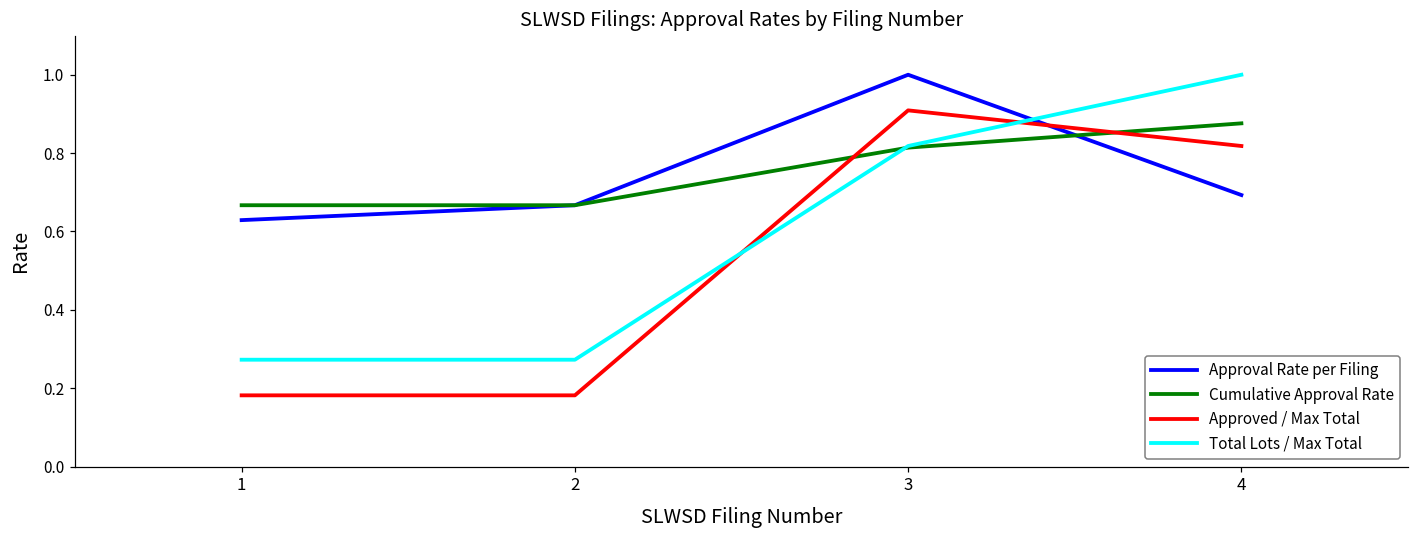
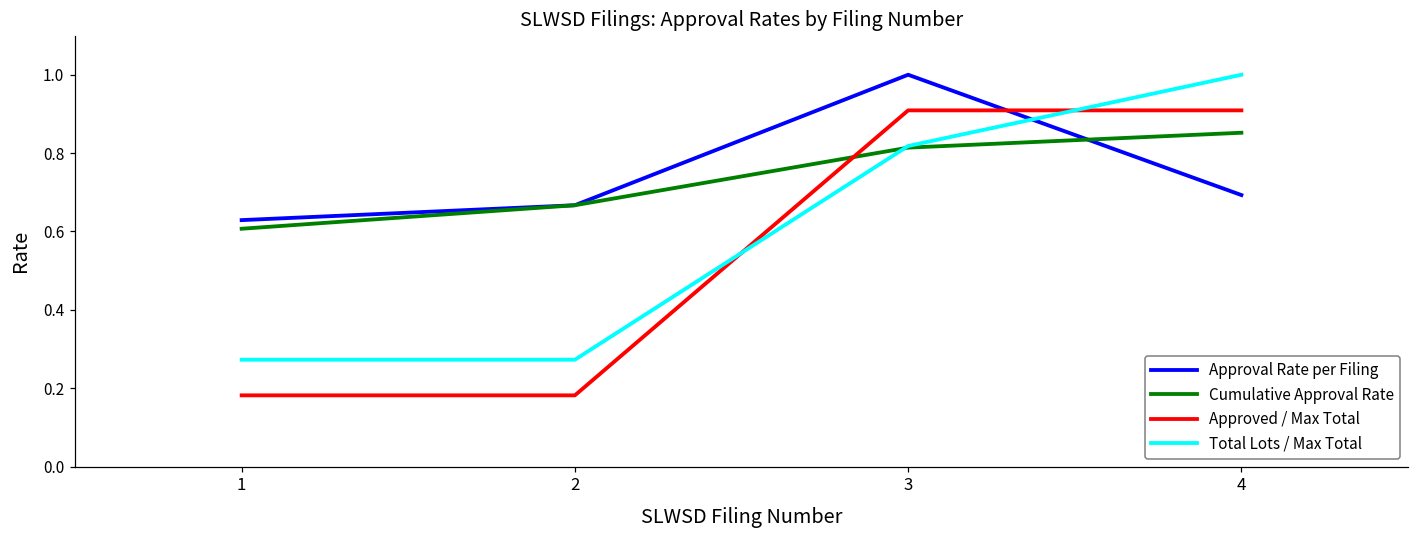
Cumulative Approval Rate, 1: 0.67 -> 0.61
Cumulative Approval Rate, 4: 0.88 -> 0.85
Approved / Max Total, 4: 0.82 -> 0.91
